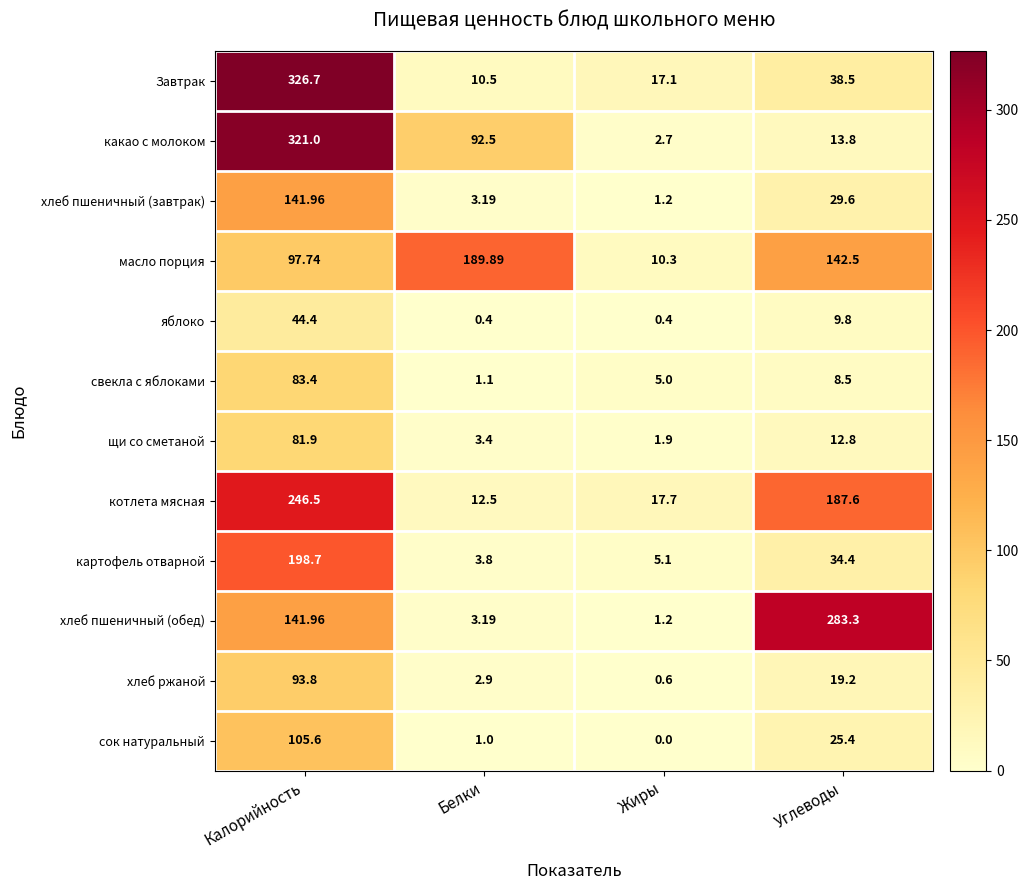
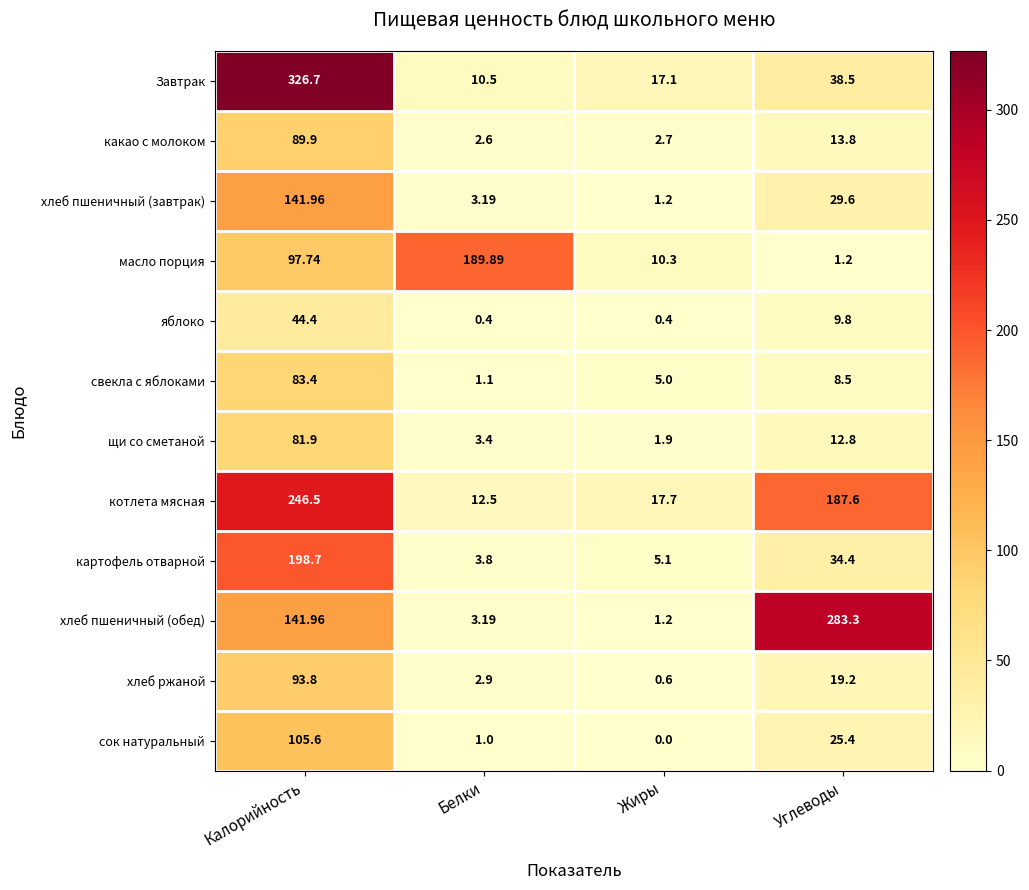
какао с молоком, Калорийность: 321.0 -> 89.9
какао с молоком, Белки: 92.5 -> 2.6
масло порция, Углеводы: 142.5 -> 1.2
